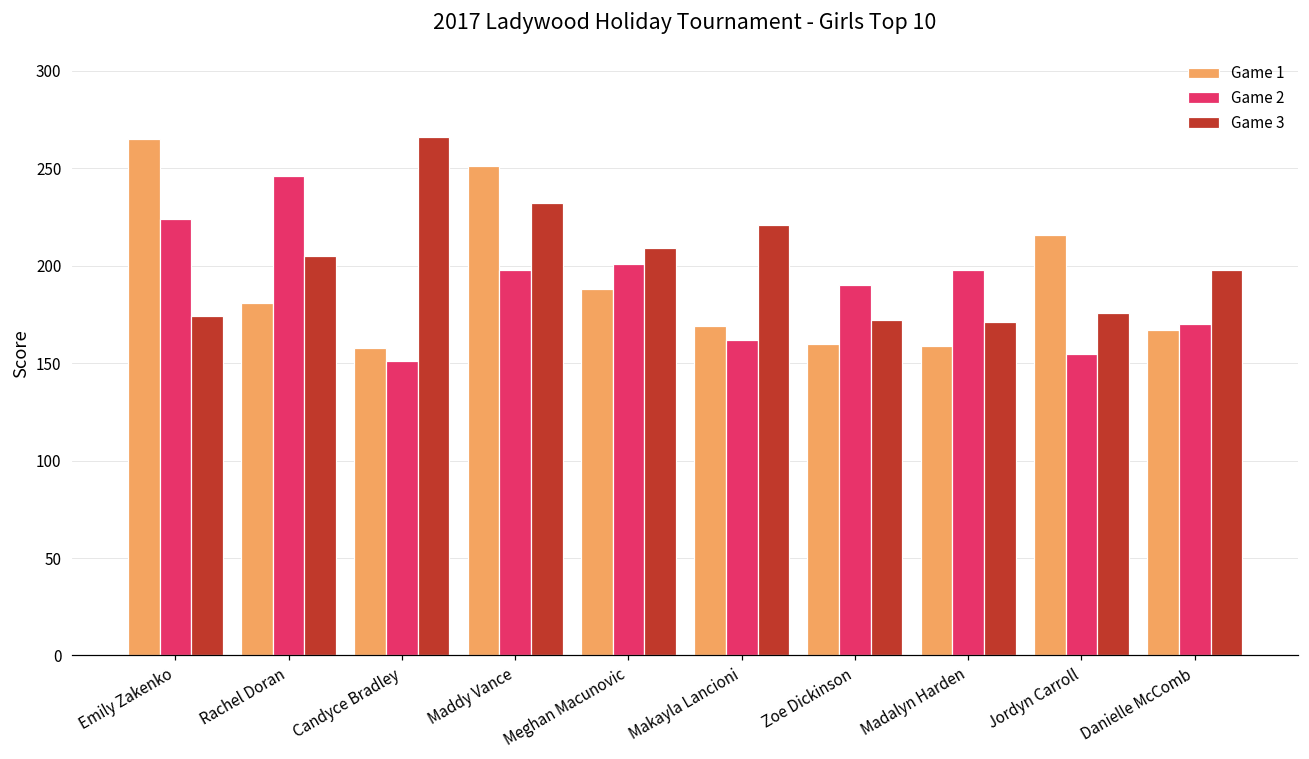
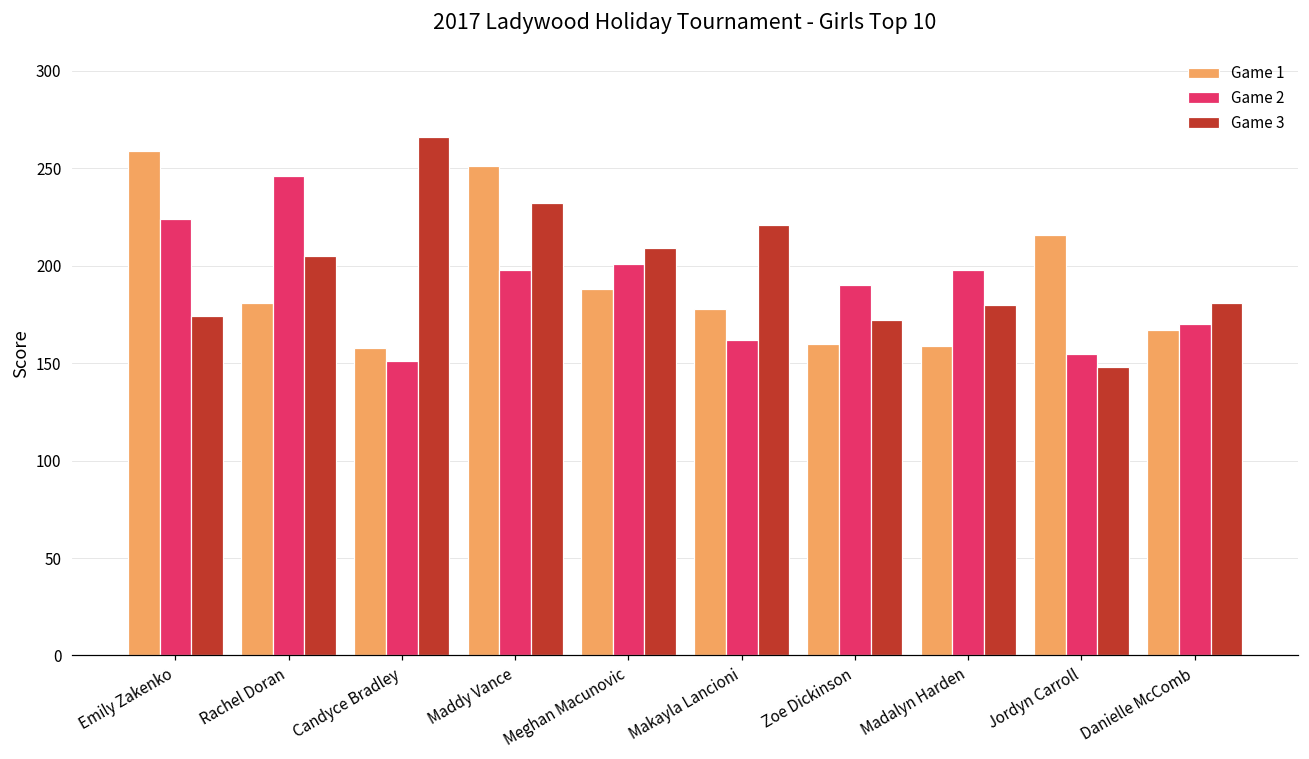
Game 1, Emily Zakenko: 265 -> 259
Game 1, Makayla Lancioni: 169 -> 178
Game 3, Madalyn Harden: 171 -> 180
Game 3, Jordyn Carroll: 176 -> 148
Game 3, Danielle McComb: 198 -> 181
